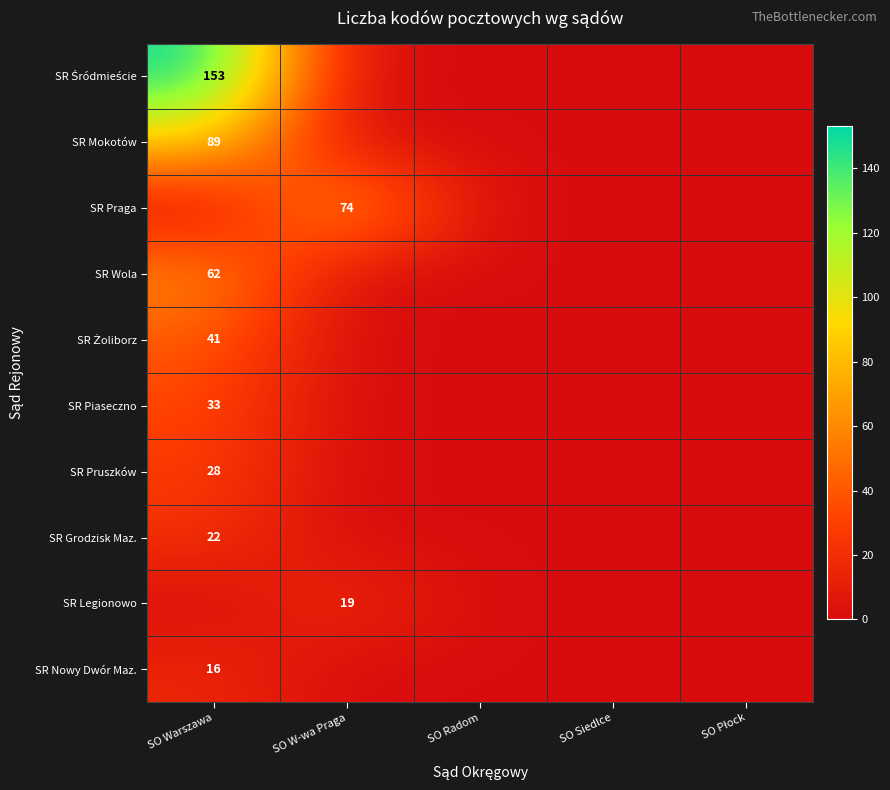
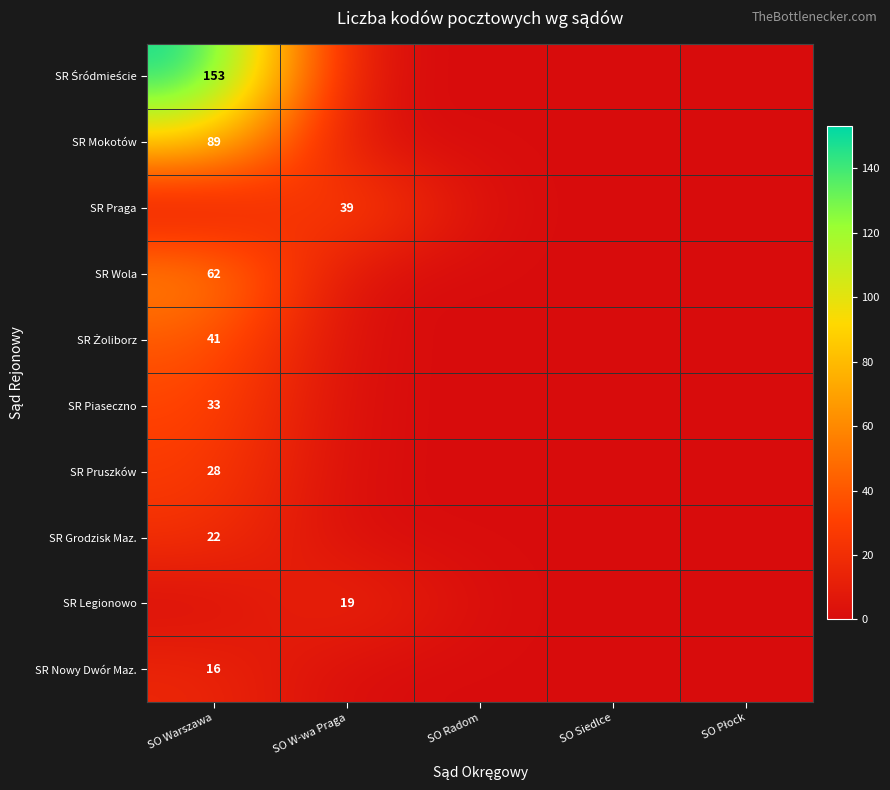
SR Praga, SO W-wa Praga: 74 -> 39
